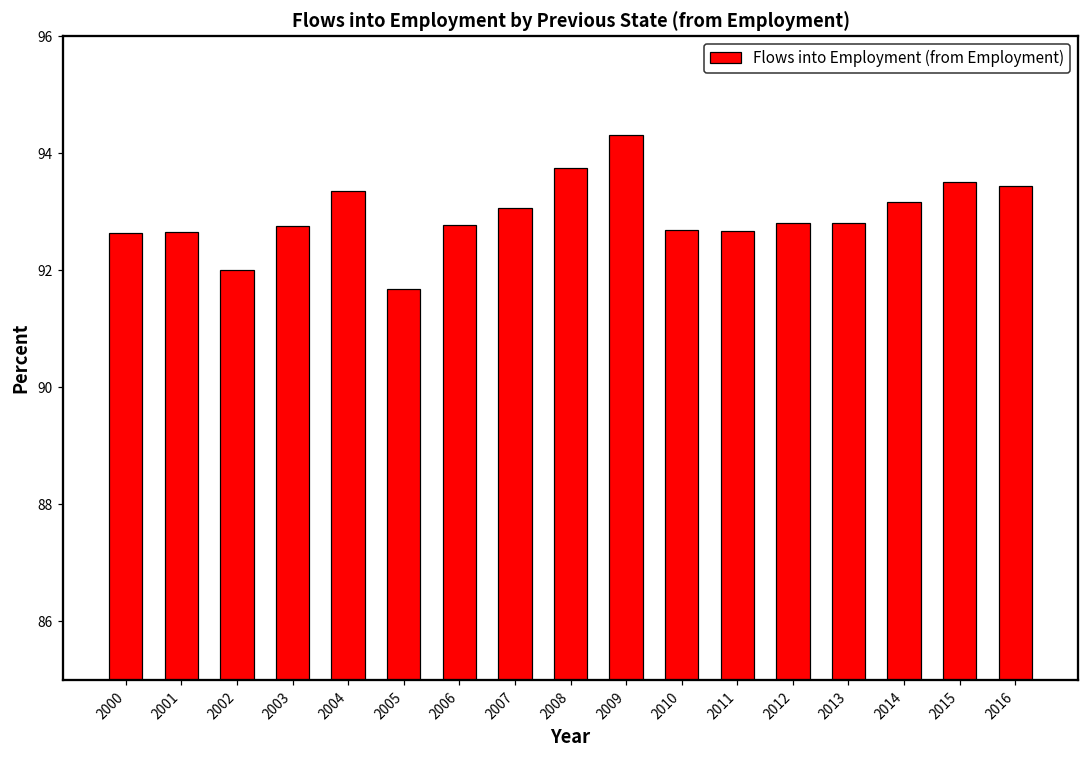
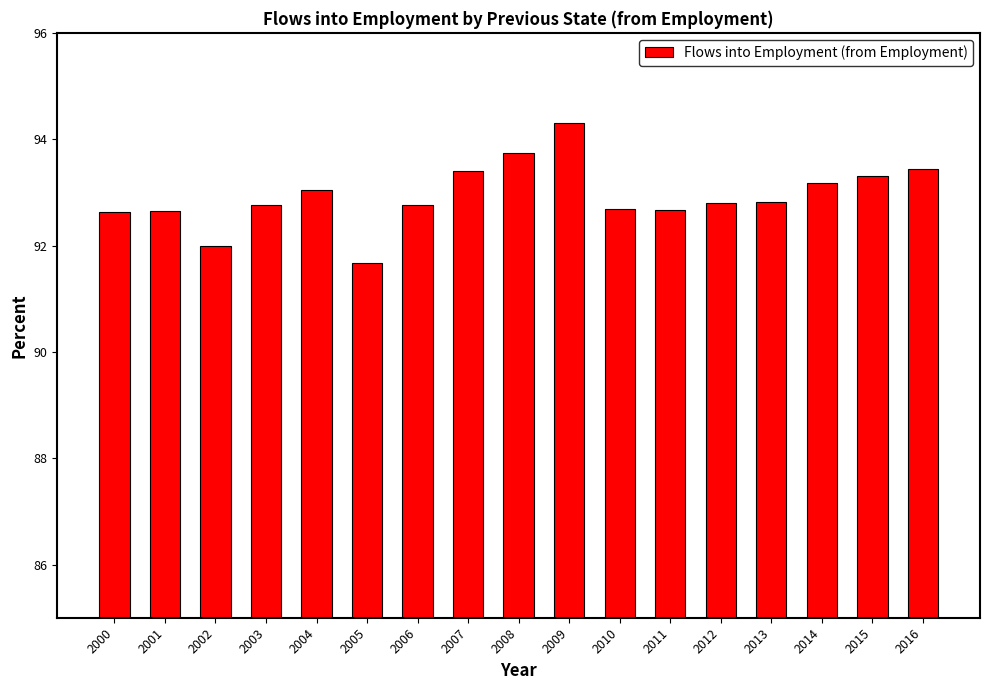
2004: 93.4 -> 93.1
2007: 93.1 -> 93.4
2015: 93.5 -> 93.3
